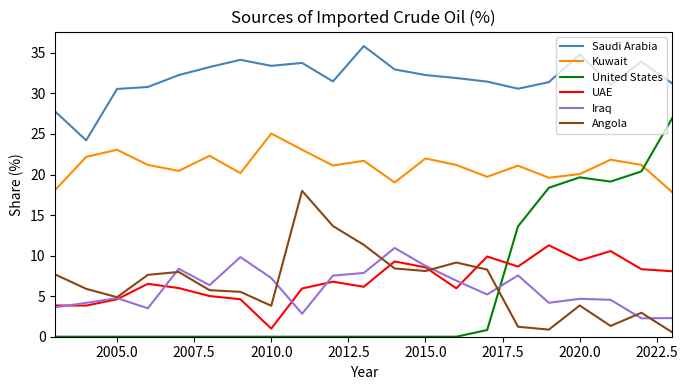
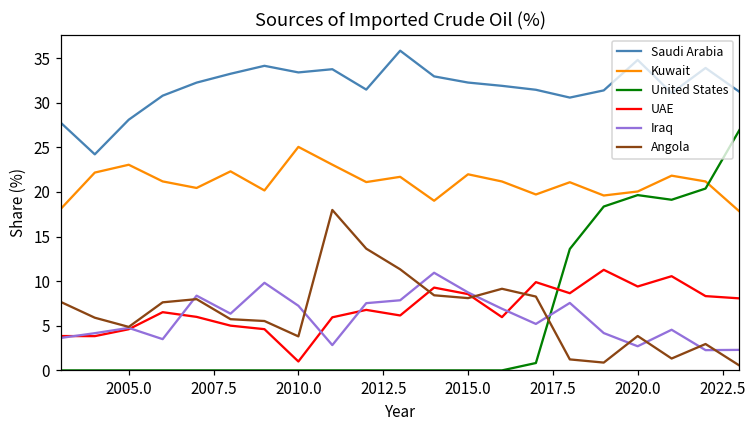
Saudi Arabia, 2005.0: 31 -> 28
Iraq, 2020.0: 5 -> 3
